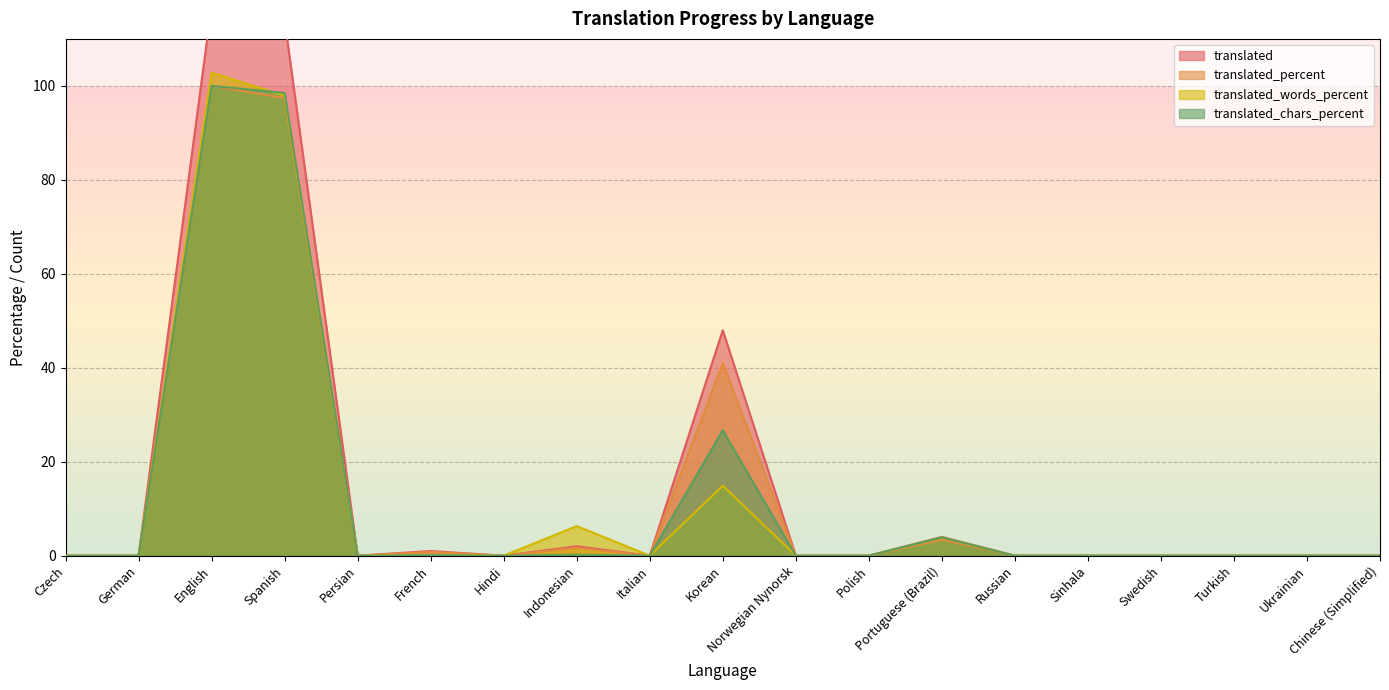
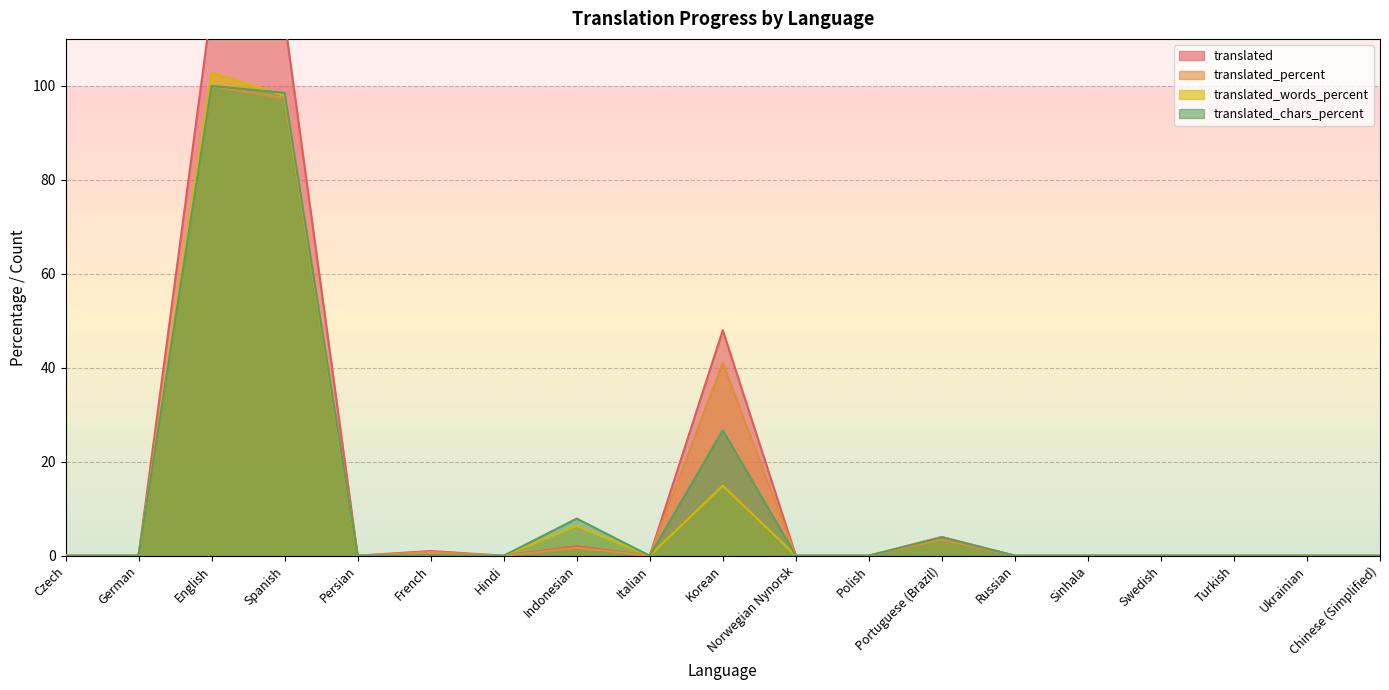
translated_chars_percent, Indonesian: 0 -> 8
